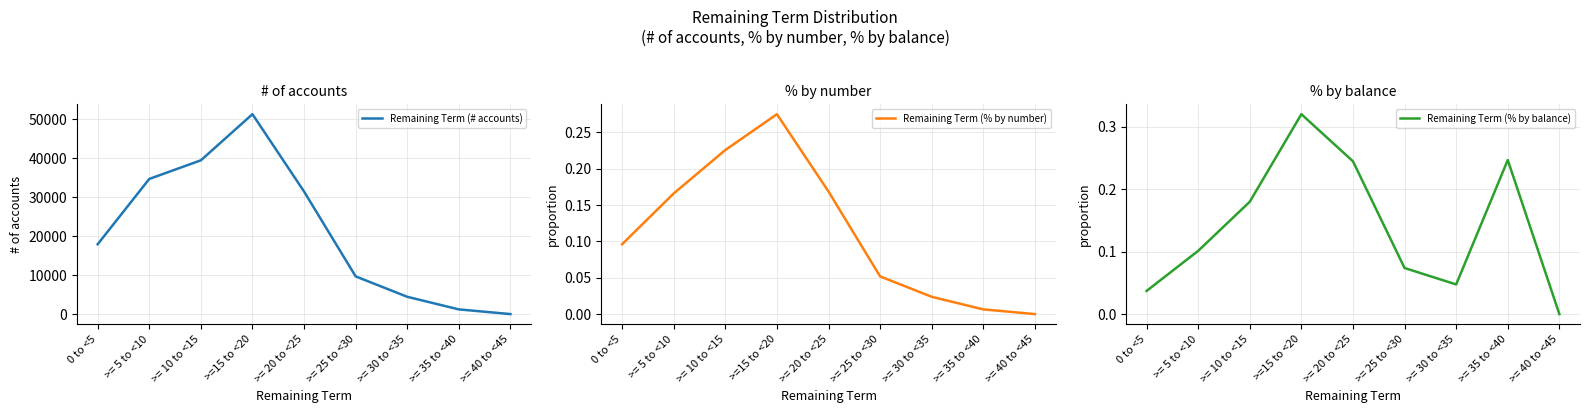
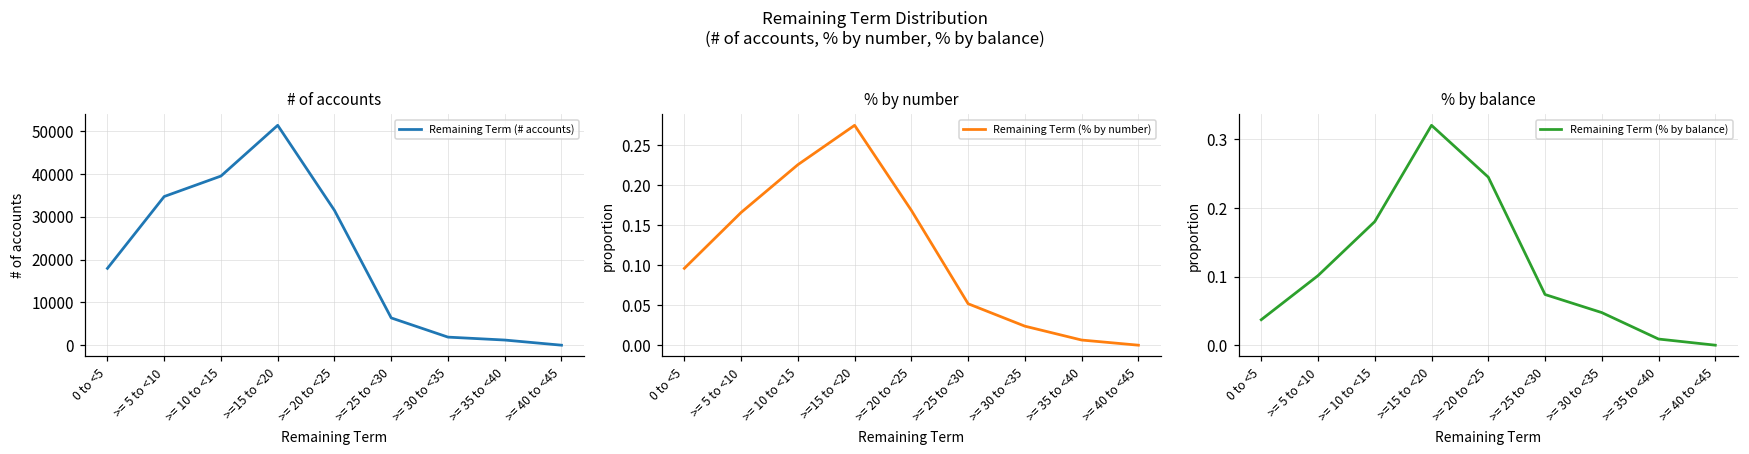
# of accounts, >= 25 to <30: 10000 -> 6000
# of accounts, >= 30 to <35: 4000 -> 2000
% by balance, >= 35 to <40: 0.25 -> 0.01
